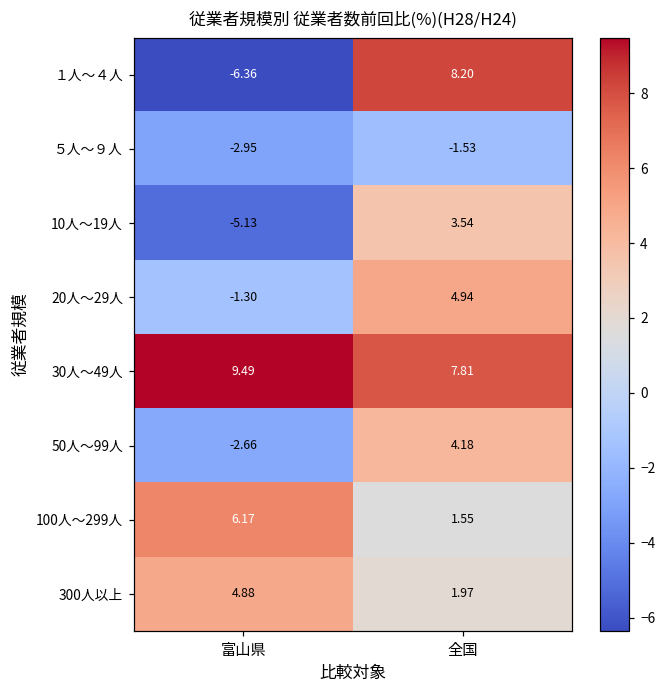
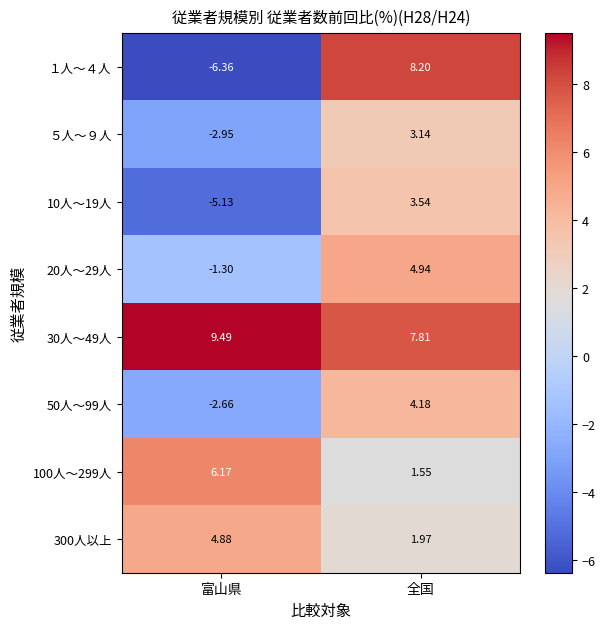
５人～９人, 全国: -1.53 -> 3.14
